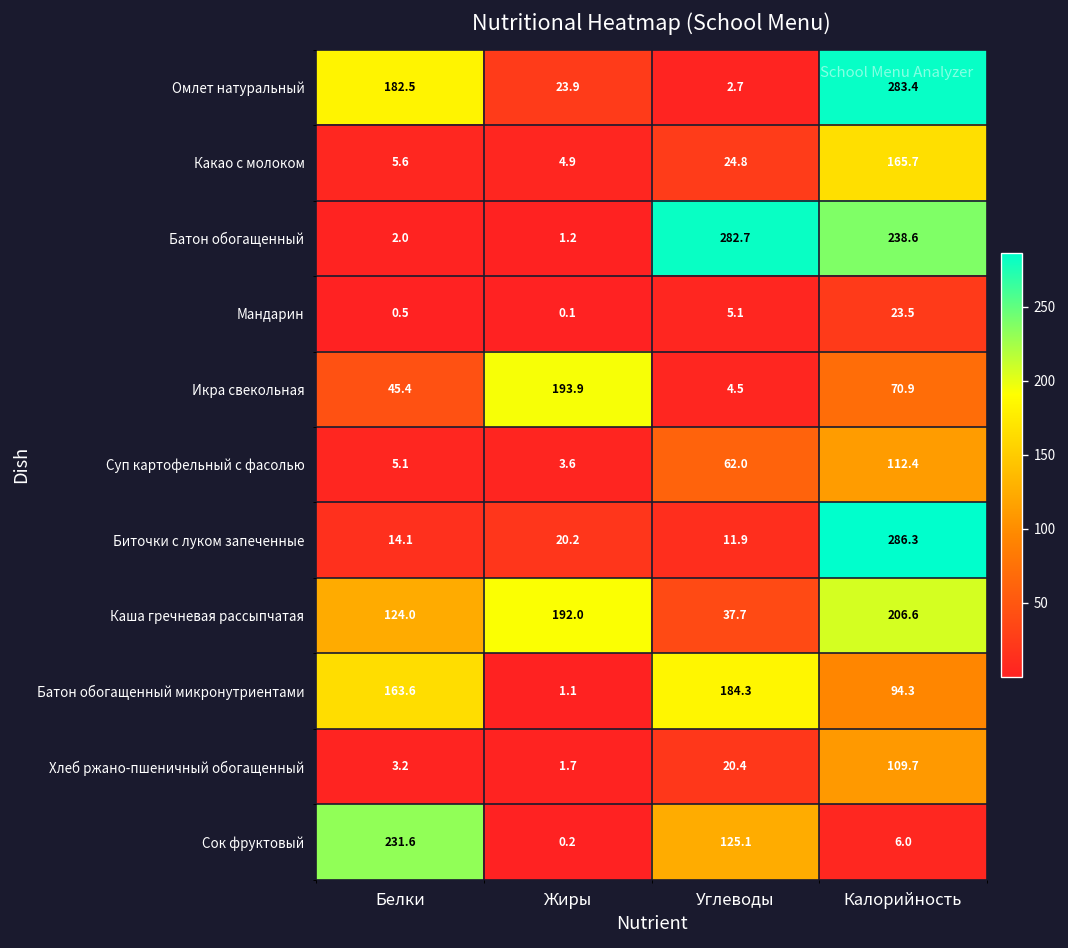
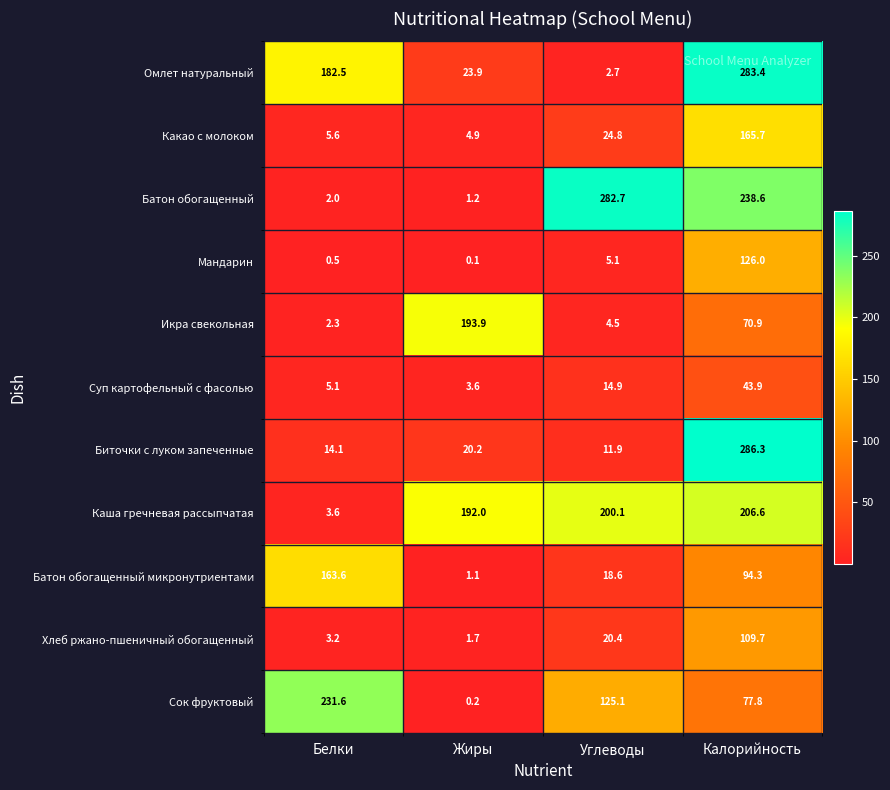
Мандарин, Калорийность: 23.5 -> 126.0
Икра свекольная, Белки: 45.4 -> 2.3
Суп картофельный с фасолью, Углеводы: 62.0 -> 14.9
Суп картофельный с фасолью, Калорийность: 112.4 -> 43.9
Каша гречневая рассыпчатая, Белки: 124.0 -> 3.6
Каша гречневая рассыпчатая, Углеводы: 37.7 -> 200.1
Батон обогащенный микронутриентами, Углеводы: 184.3 -> 18.6
Сок фруктовый, Калорийность: 6.0 -> 77.8
